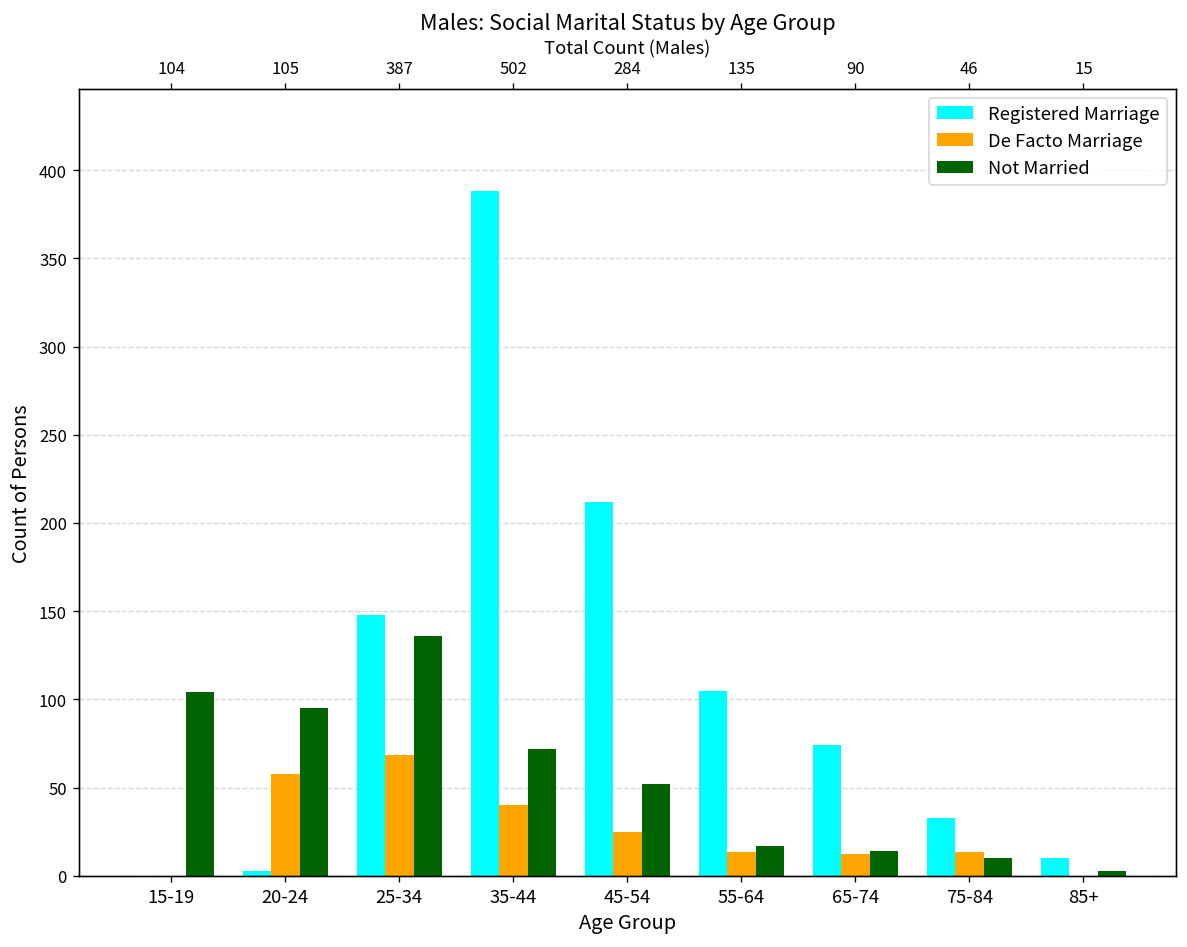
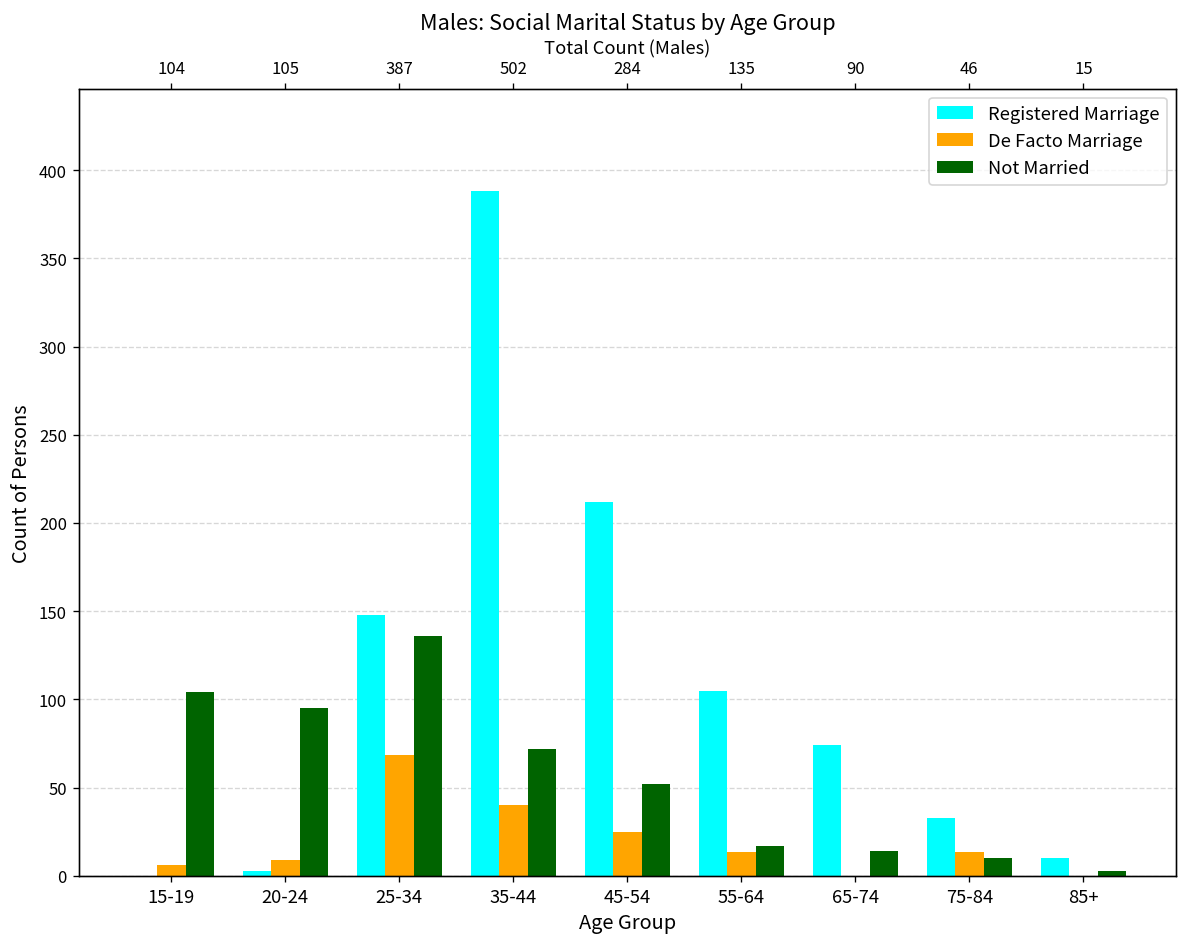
De Facto Marriage, 15-19: 0 -> 6
De Facto Marriage, 20-24: 58 -> 9
De Facto Marriage, 65-74: 12 -> 0
